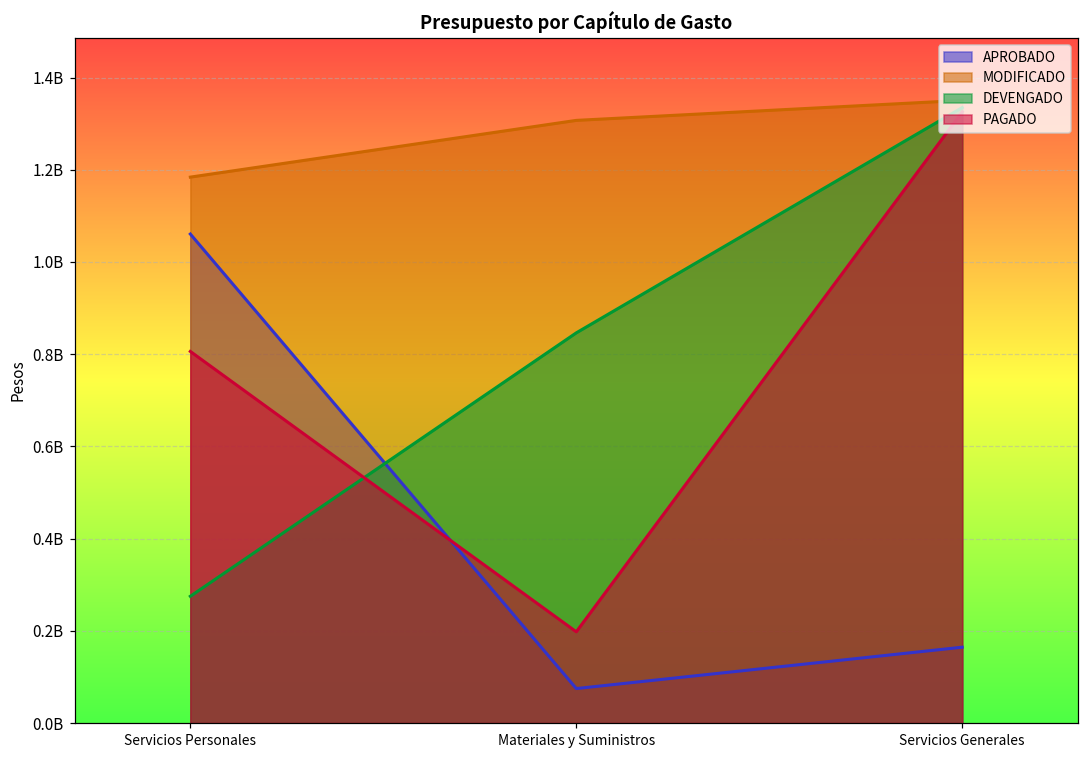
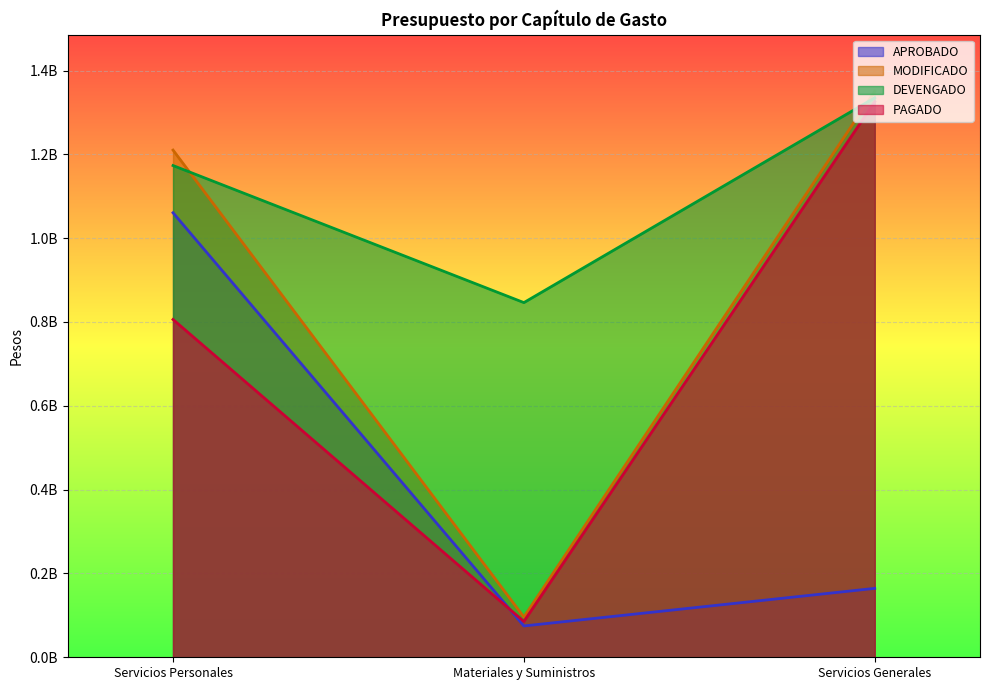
MODIFICADO, Servicios Personales: 1180000000 -> 1210000000
DEVENGADO, Servicios Personales: 270000000 -> 1170000000
MODIFICADO, Materiales y Suministros: 1310000000 -> 100000000
PAGADO, Materiales y Suministros: 200000000 -> 90000000
